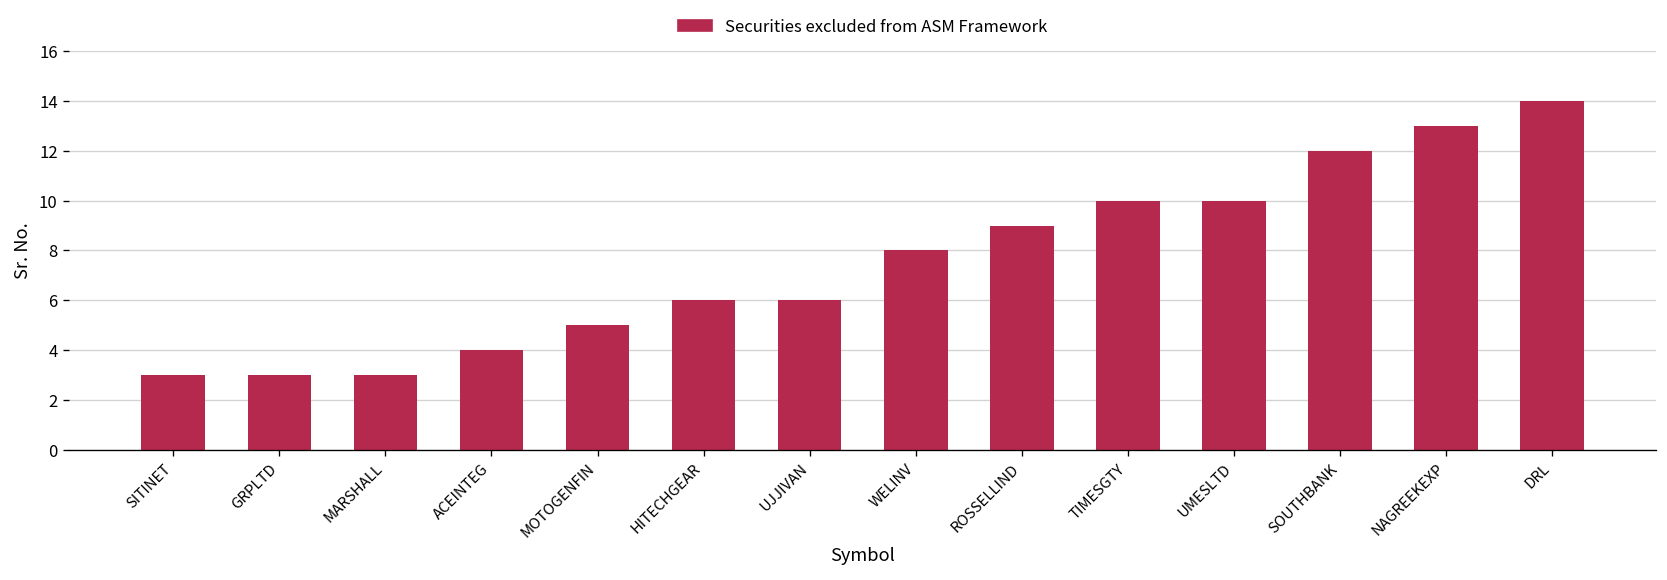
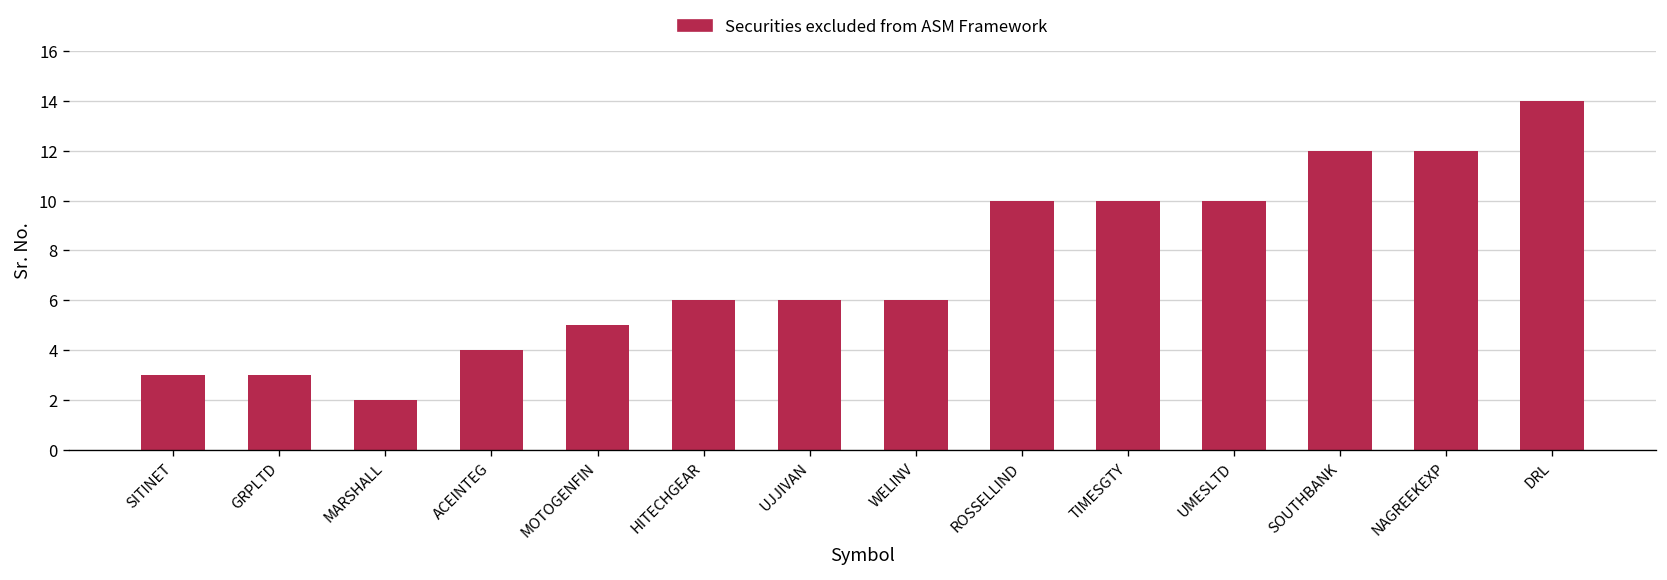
MARSHALL: 3 -> 2
WELINV: 8 -> 6
ROSSELLIND: 9 -> 10
NAGREEKEXP: 13 -> 12
